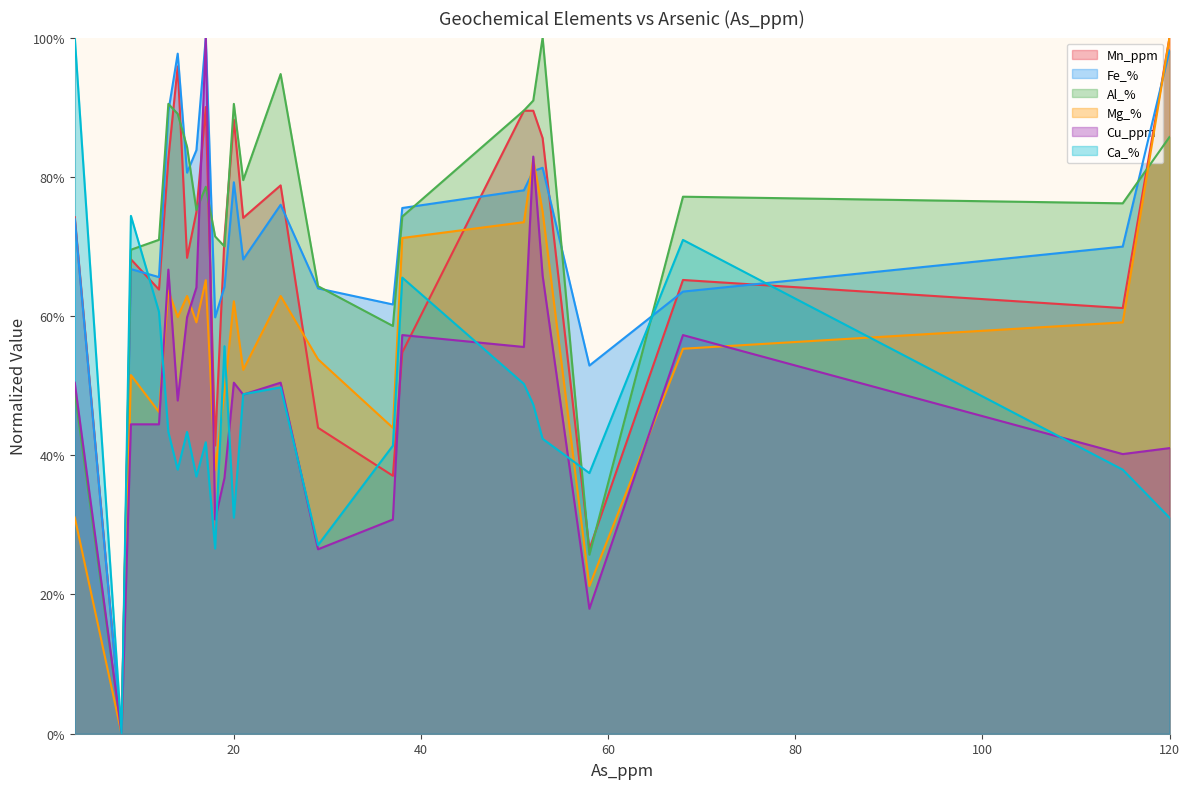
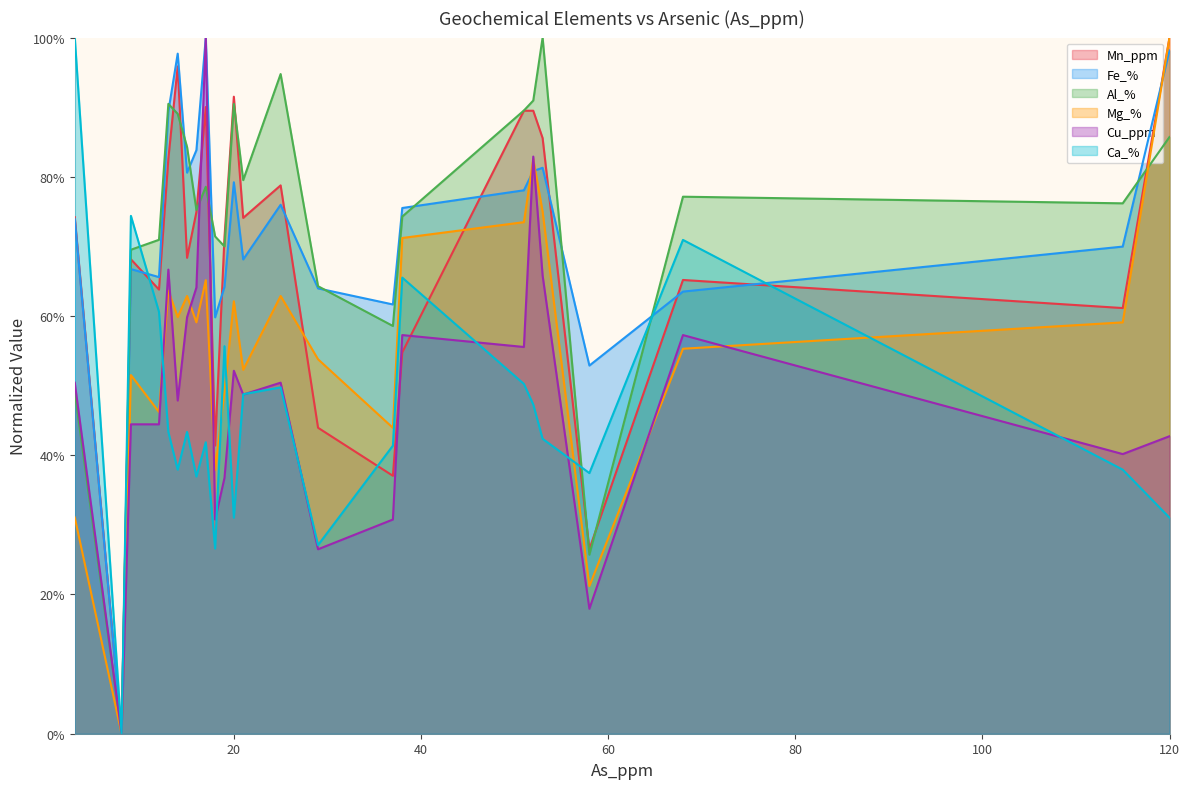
Mn_ppm, 20: 88% -> 92%
Cu_ppm, 20: 50% -> 52%
Cu_ppm, 120: 41% -> 43%
